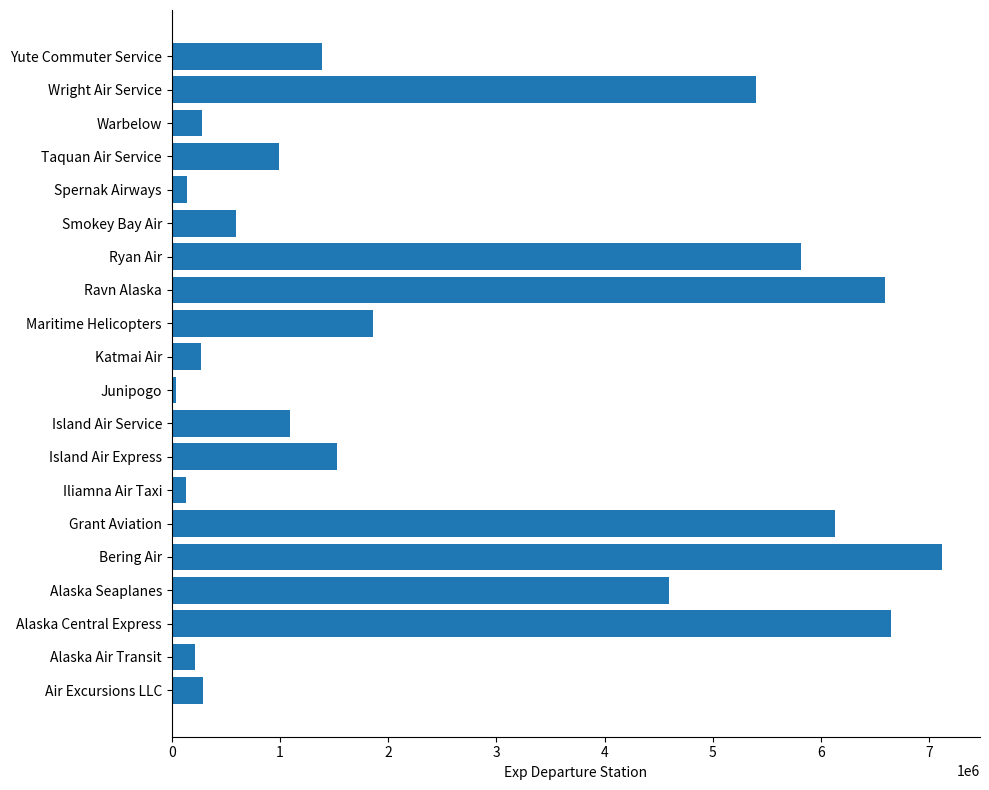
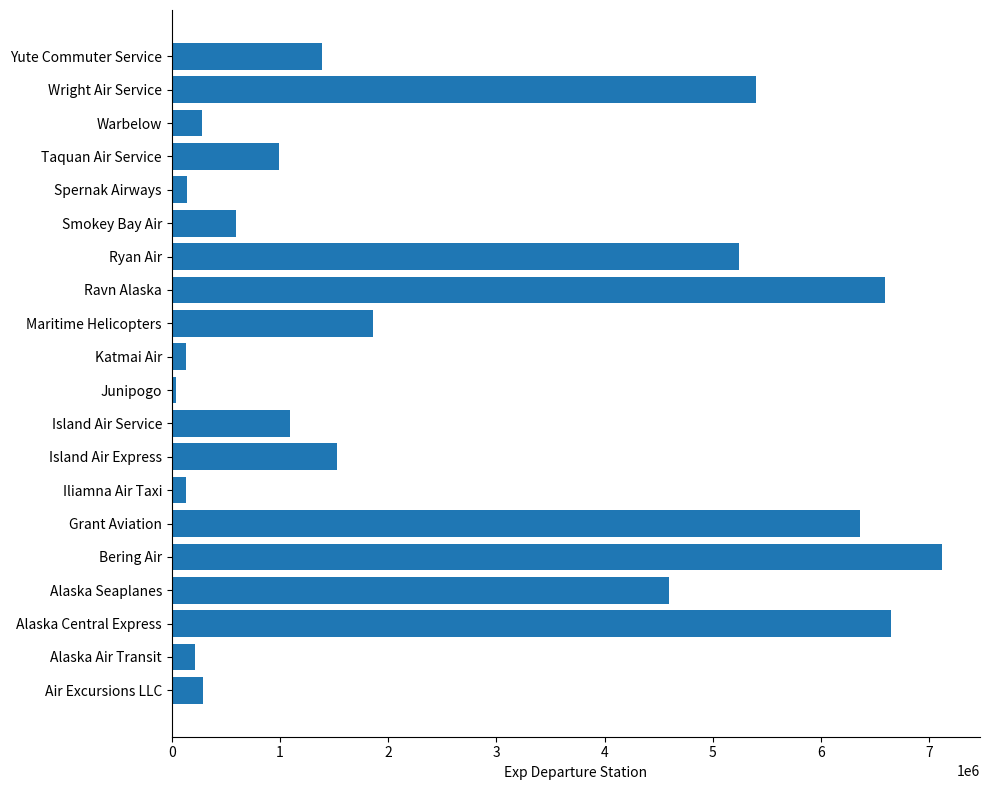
Ryan Air: 5810000 -> 5240000
Katmai Air: 270000 -> 130000
Grant Aviation: 6130000 -> 6360000
